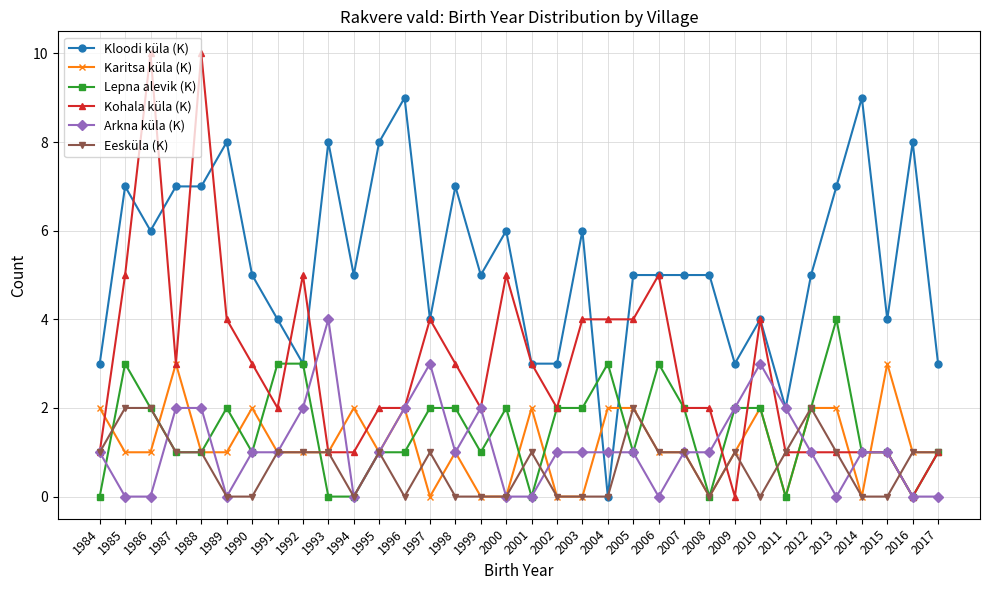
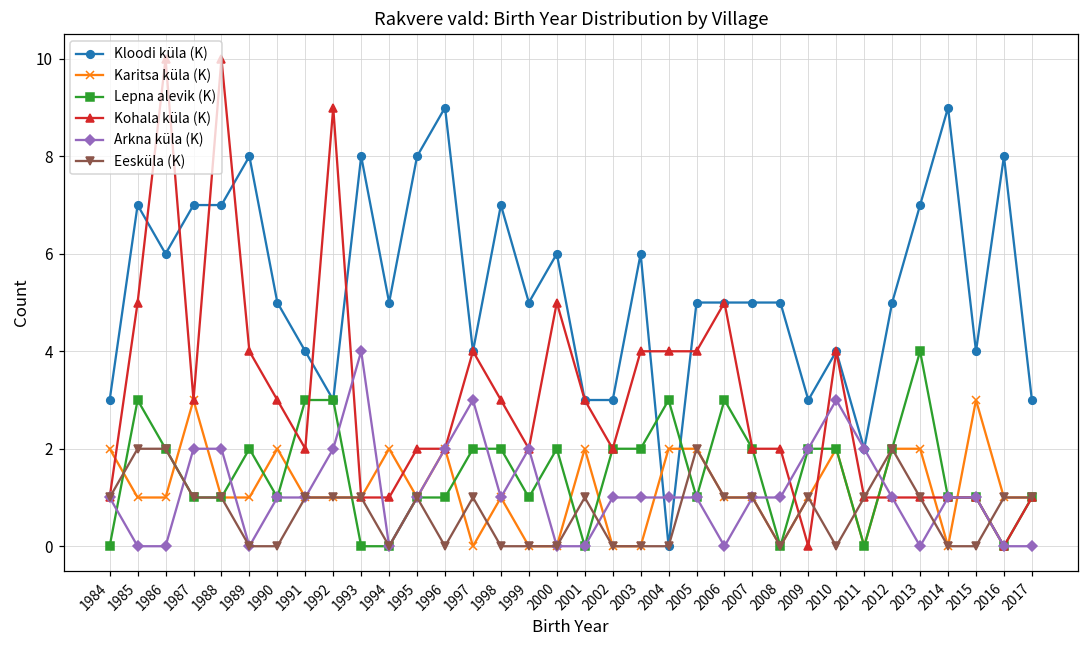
Kohala küla (K), 1992: 5 -> 9
